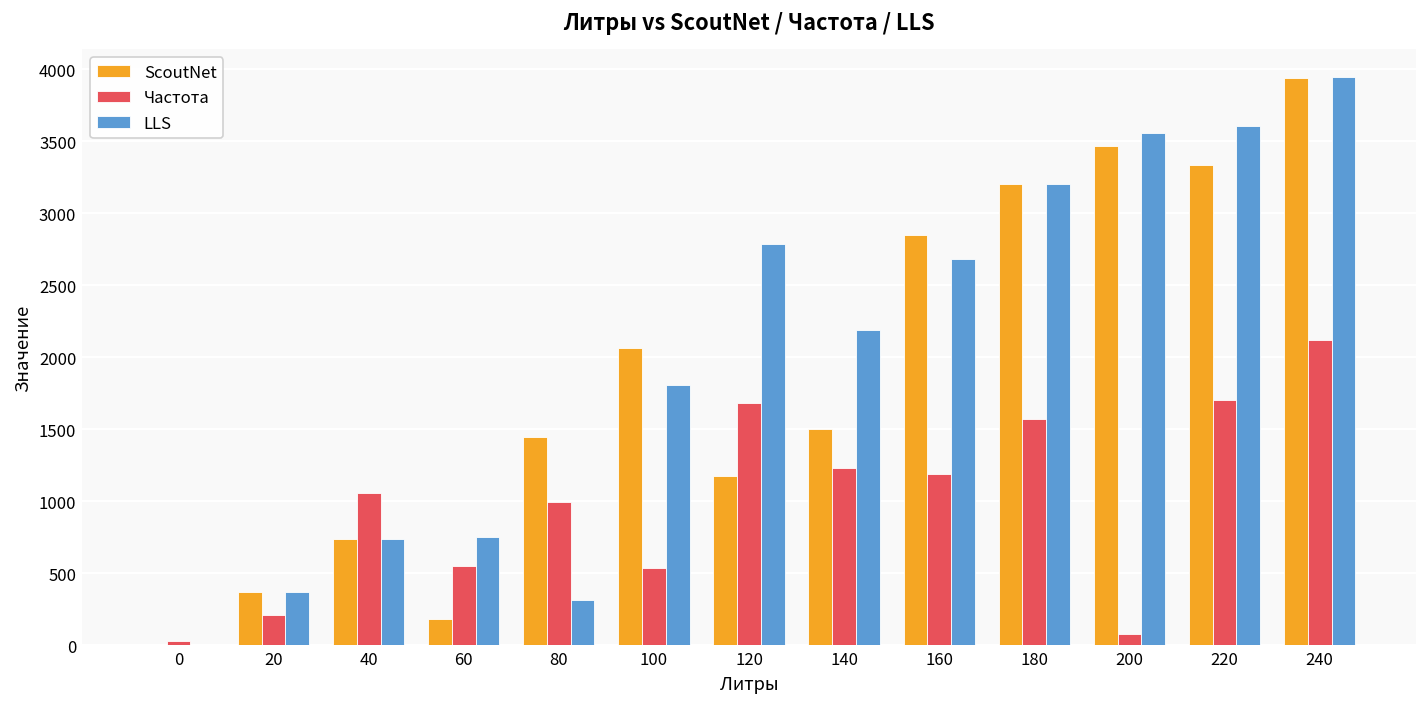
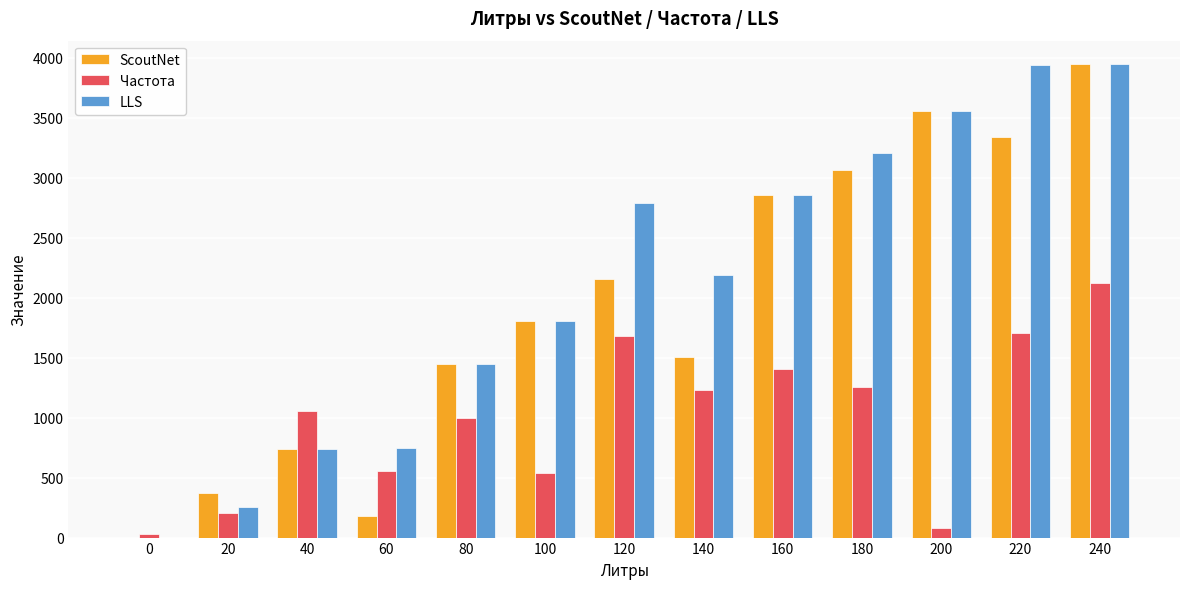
LLS, 20: 370 -> 250
LLS, 80: 320 -> 1450
ScoutNet, 100: 2070 -> 1810
ScoutNet, 120: 1180 -> 2160
Частота, 160: 1190 -> 1400
LLS, 160: 2680 -> 2850
ScoutNet, 180: 3210 -> 3070
Частота, 180: 1570 -> 1250
ScoutNet, 200: 3470 -> 3560
LLS, 220: 3600 -> 3940
